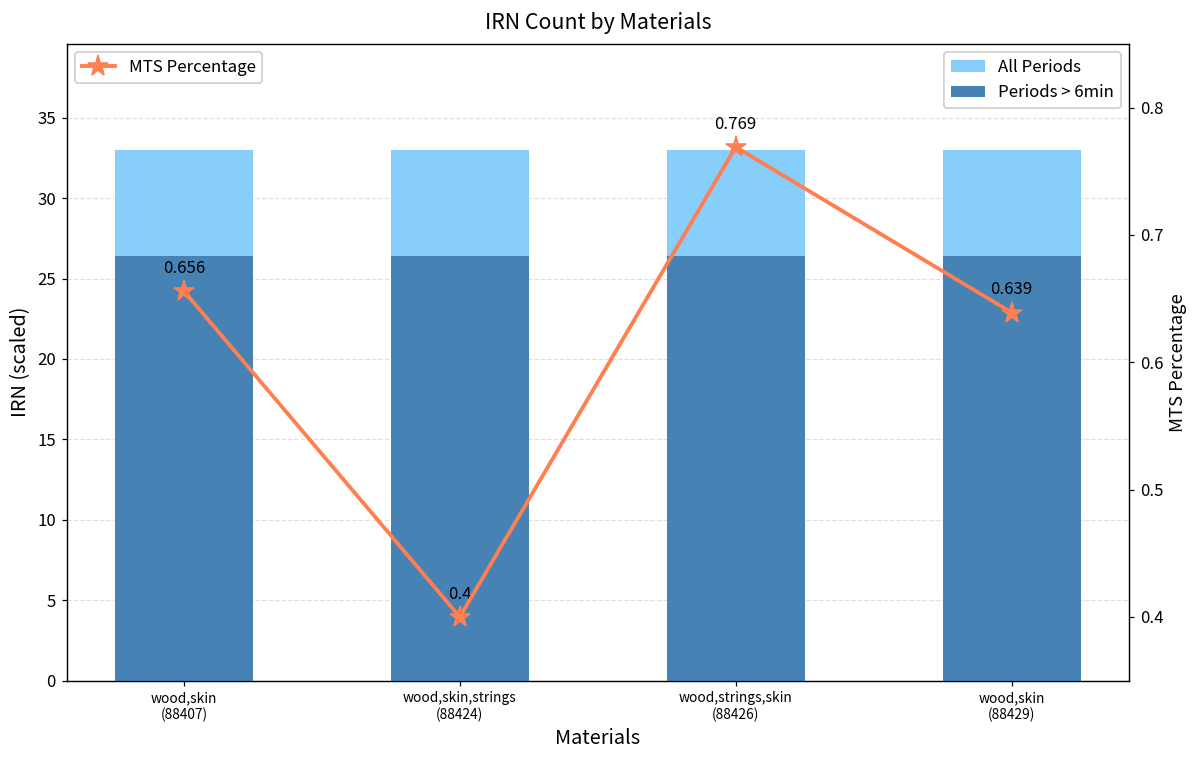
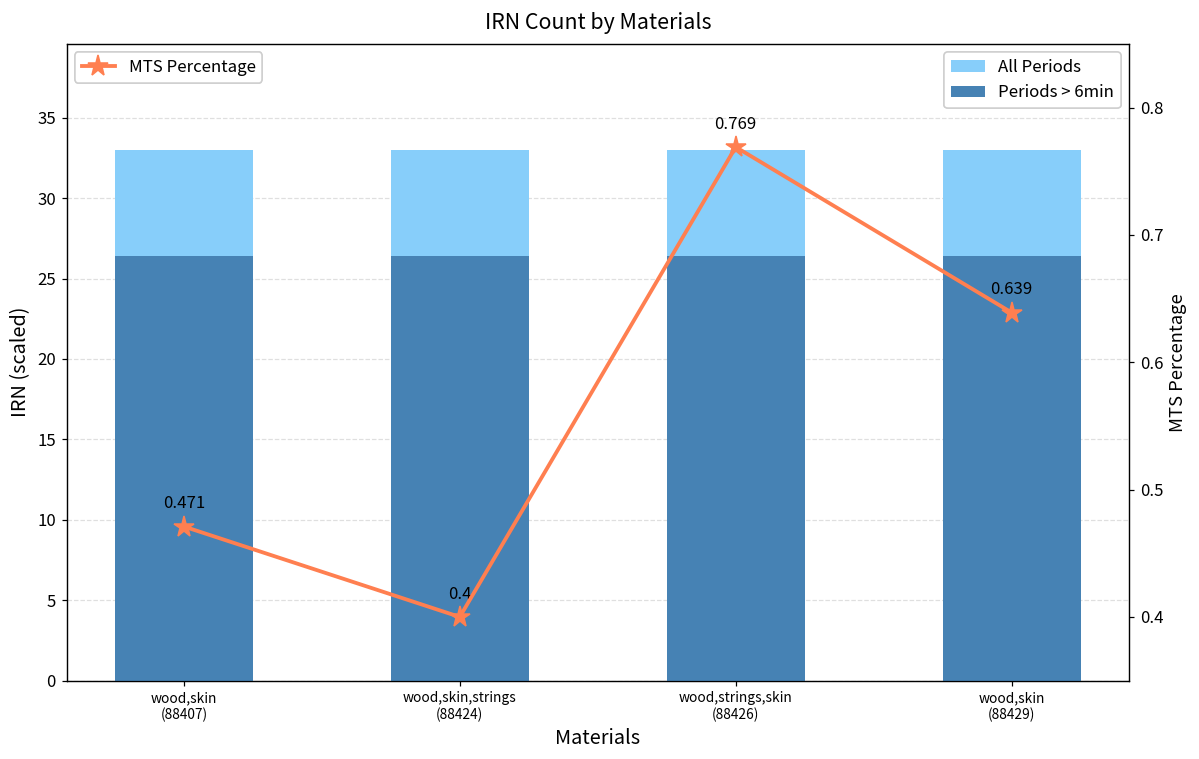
MTS Percentage, wood,skin (88407): 0.656 -> 0.471
